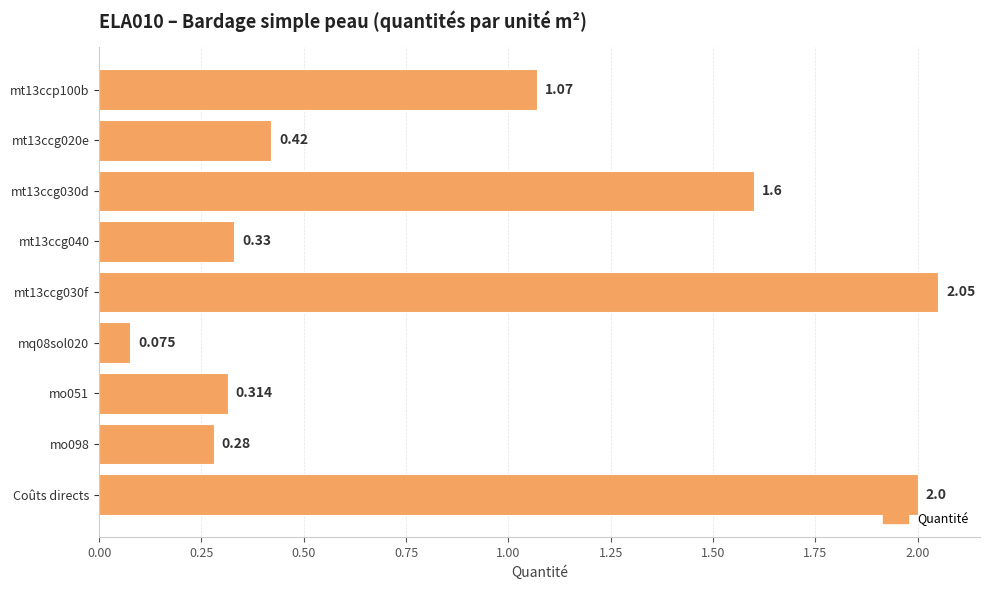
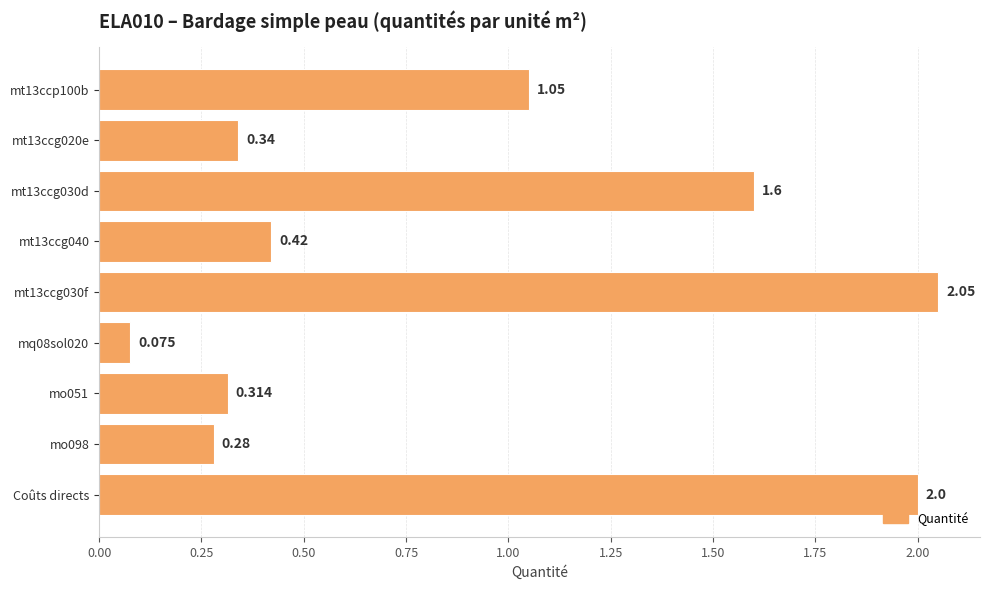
mt13ccp100b: 1.07 -> 1.05
mt13ccg020e: 0.42 -> 0.34
mt13ccg040: 0.33 -> 0.42
